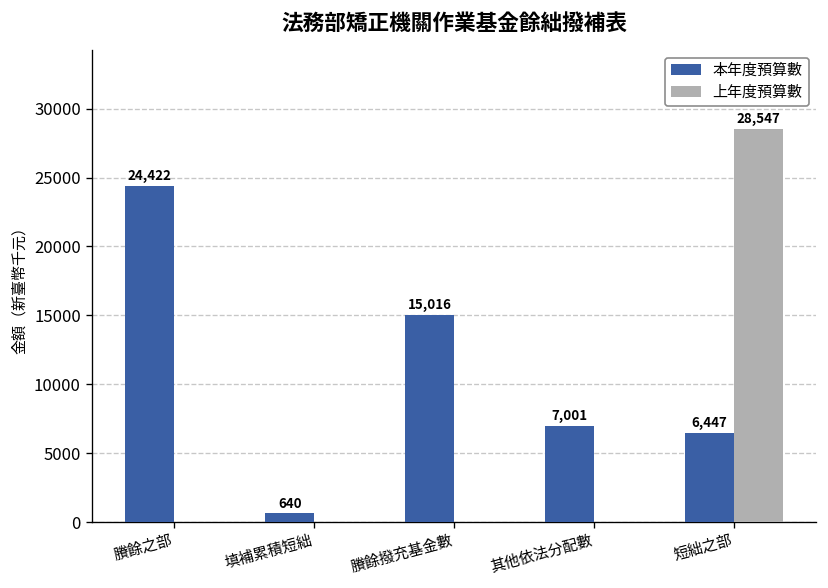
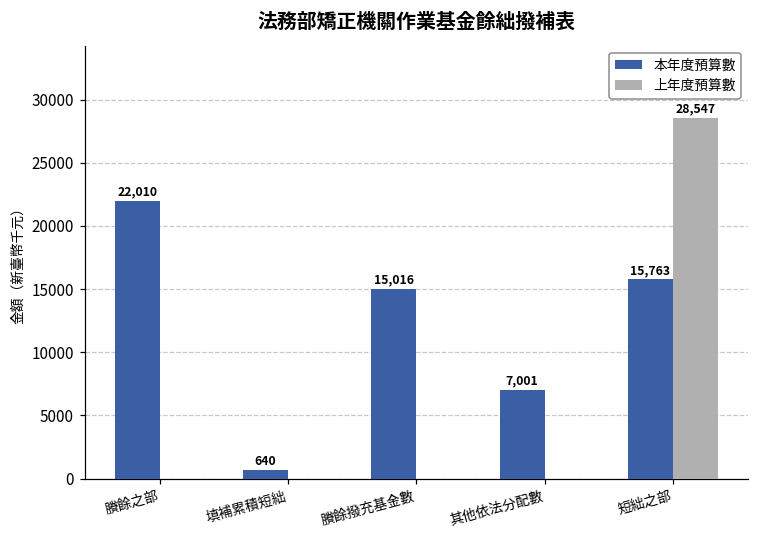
本年度預算數, 賸餘之部: 24,422 -> 22,010
本年度預算數, 短絀之部: 6,447 -> 15,763
